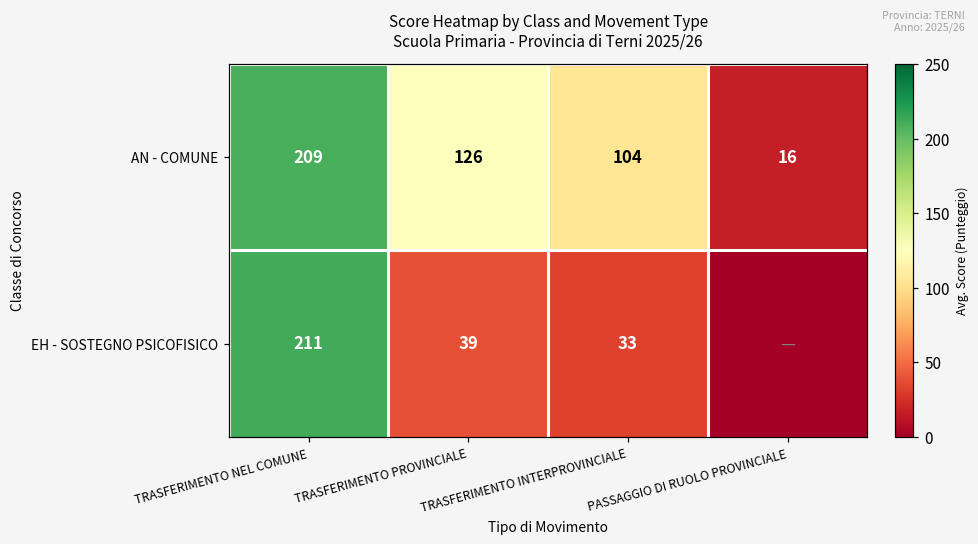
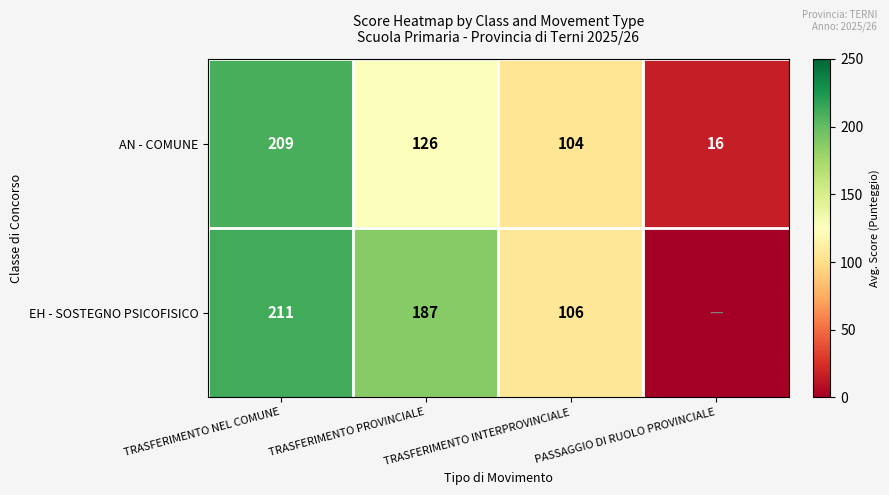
EH - SOSTEGNO PSICOFISICO, TRASFERIMENTO PROVINCIALE: 39 -> 187
EH - SOSTEGNO PSICOFISICO, TRASFERIMENTO INTERPROVINCIALE: 33 -> 106
